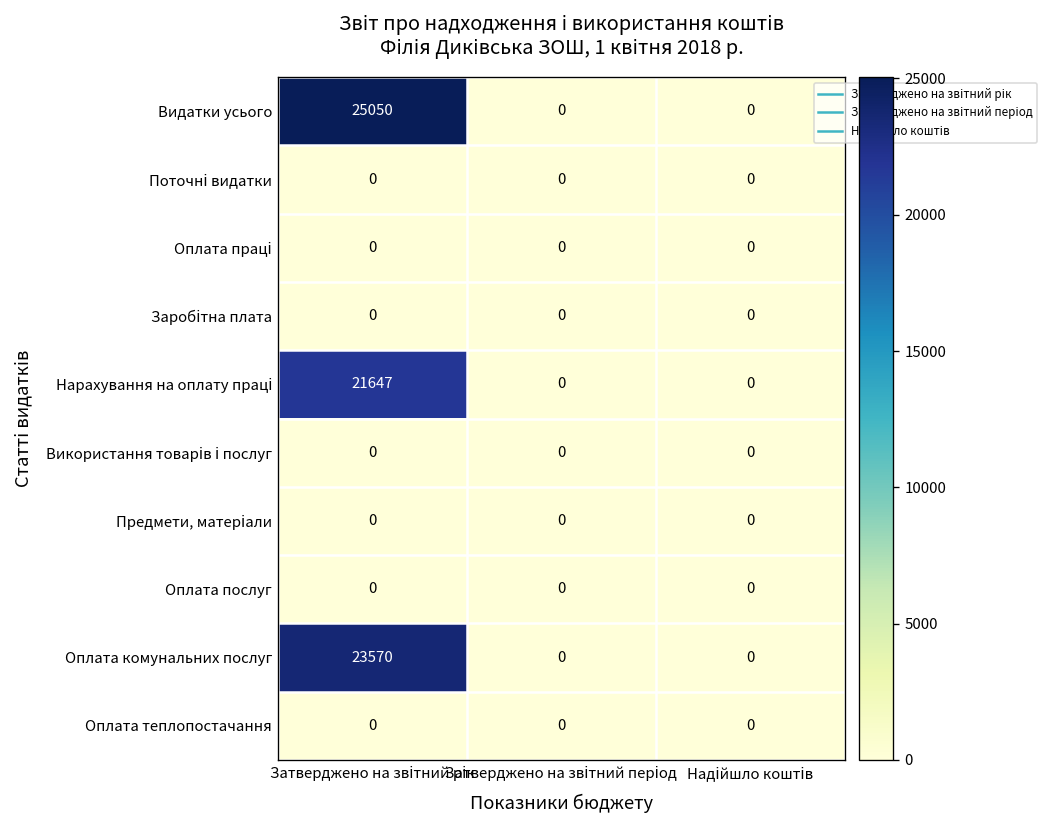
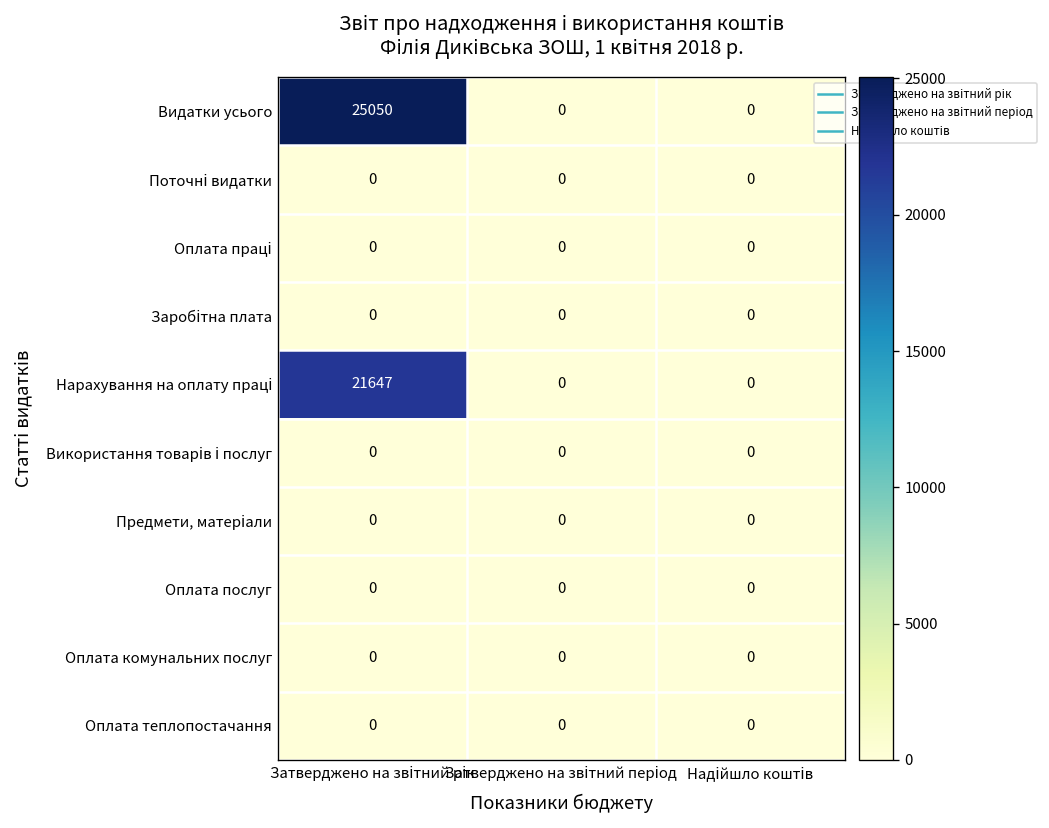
Оплата комунальних послуг, Затверджено на звітний рік: 23570 -> 0
